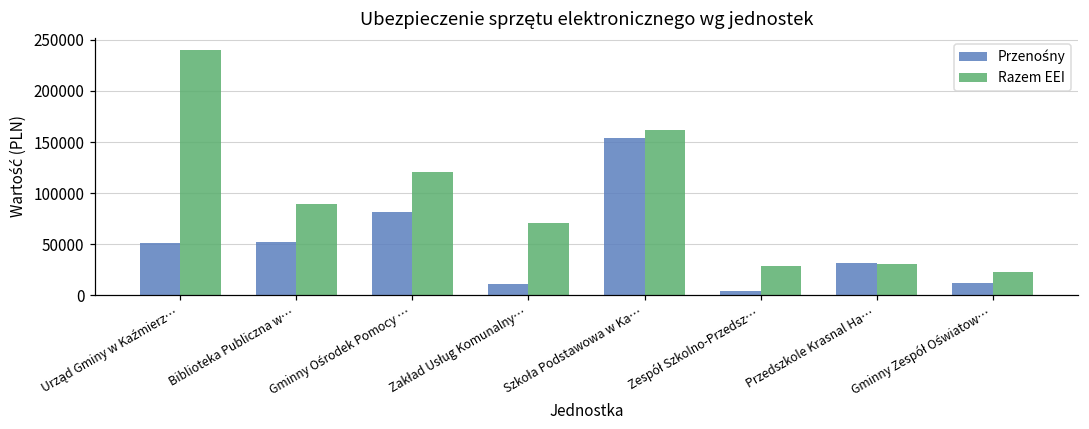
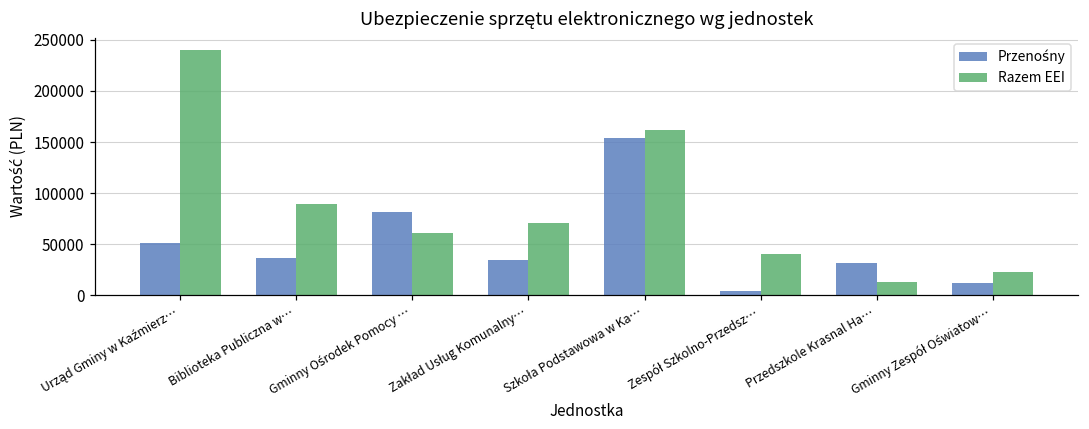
Przenośny, Biblioteka Publiczna w…: 50000 -> 40000
Razem EEI, Gminny Ośrodek Pomocy …: 120000 -> 60000
Przenośny, Zakład Usług Komunalny…: 10000 -> 30000
Razem EEI, Zespół Szkolno-Przedsz…: 30000 -> 40000
Razem EEI, Przedszkole Krasnal Ha…: 30000 -> 10000
